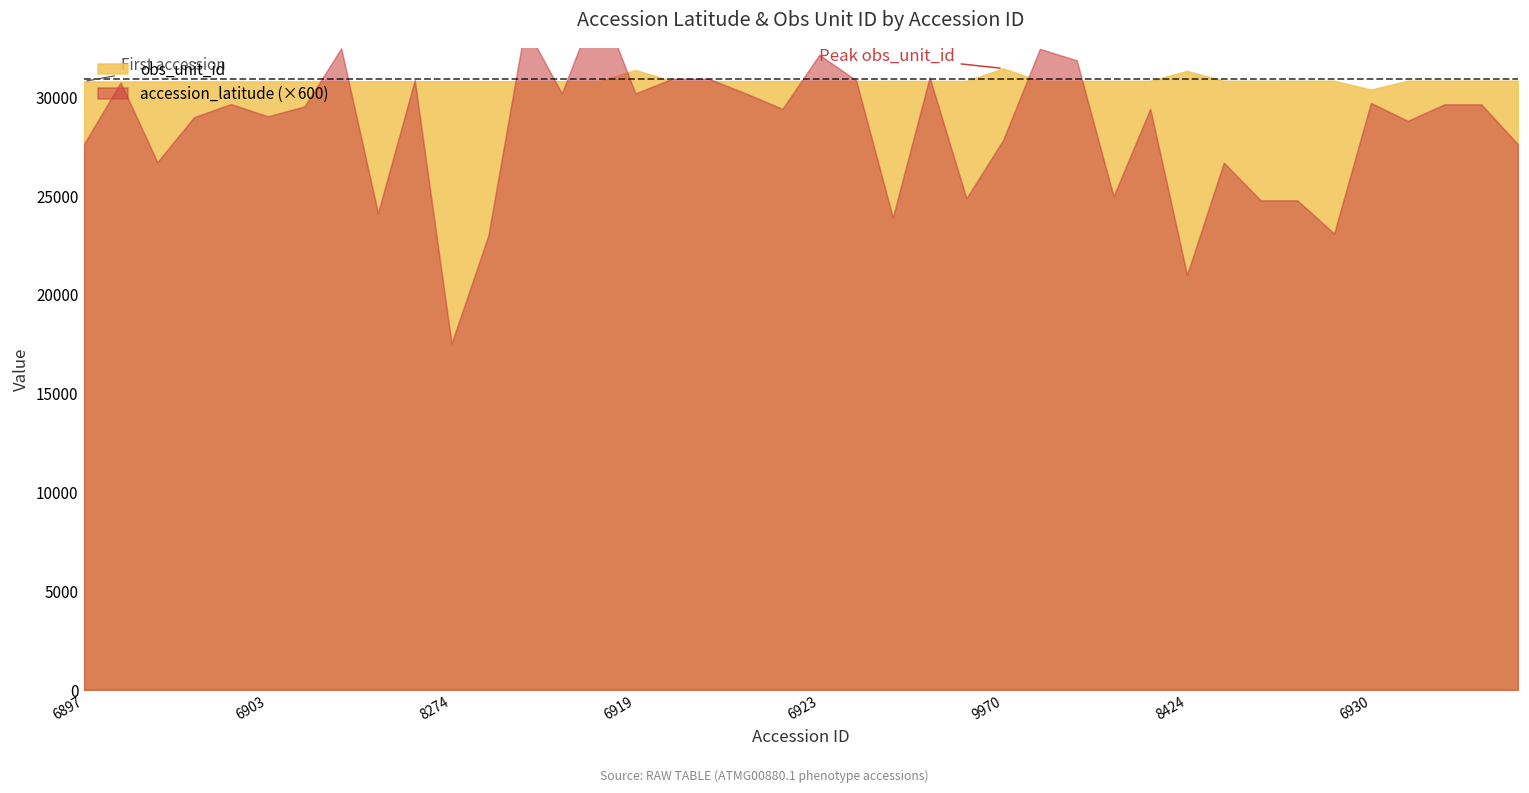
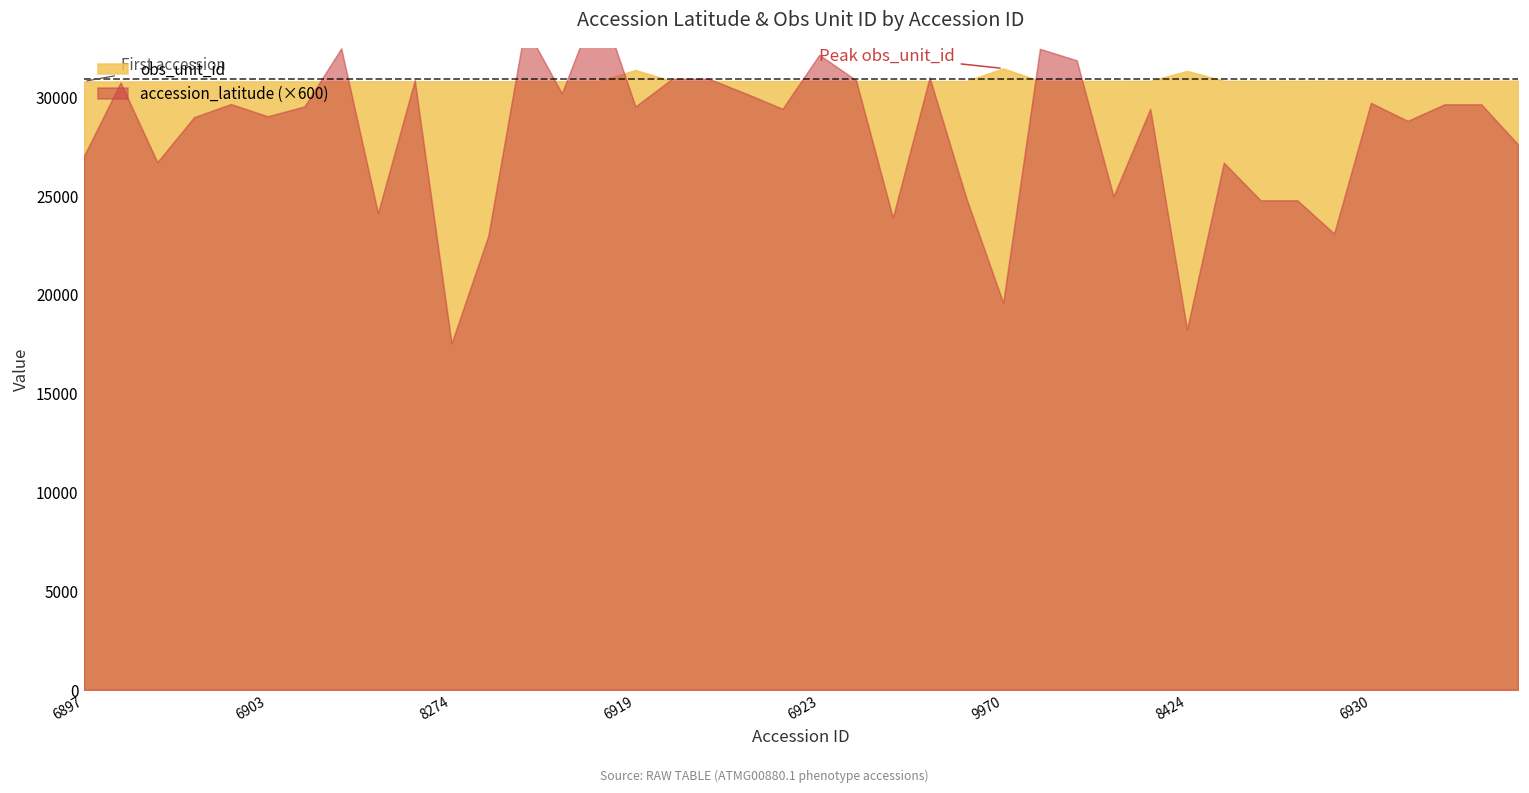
accession_latitude (×600), 6897: 27600 -> 27000
accession_latitude (×600), 6919: 30200 -> 29500
accession_latitude (×600), 9970: 27800 -> 19600
accession_latitude (×600), 8424: 21000 -> 18200
obs_unit_id, 6930: 30400 -> 30800
